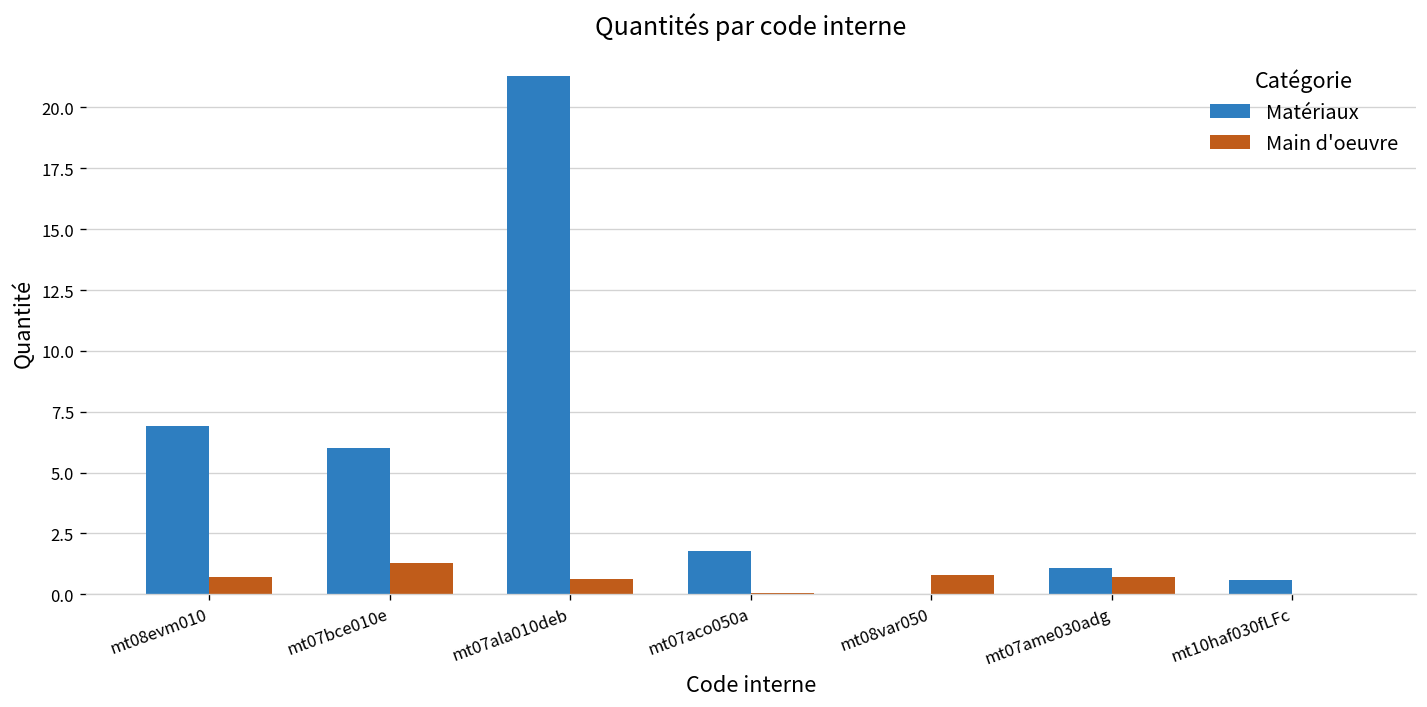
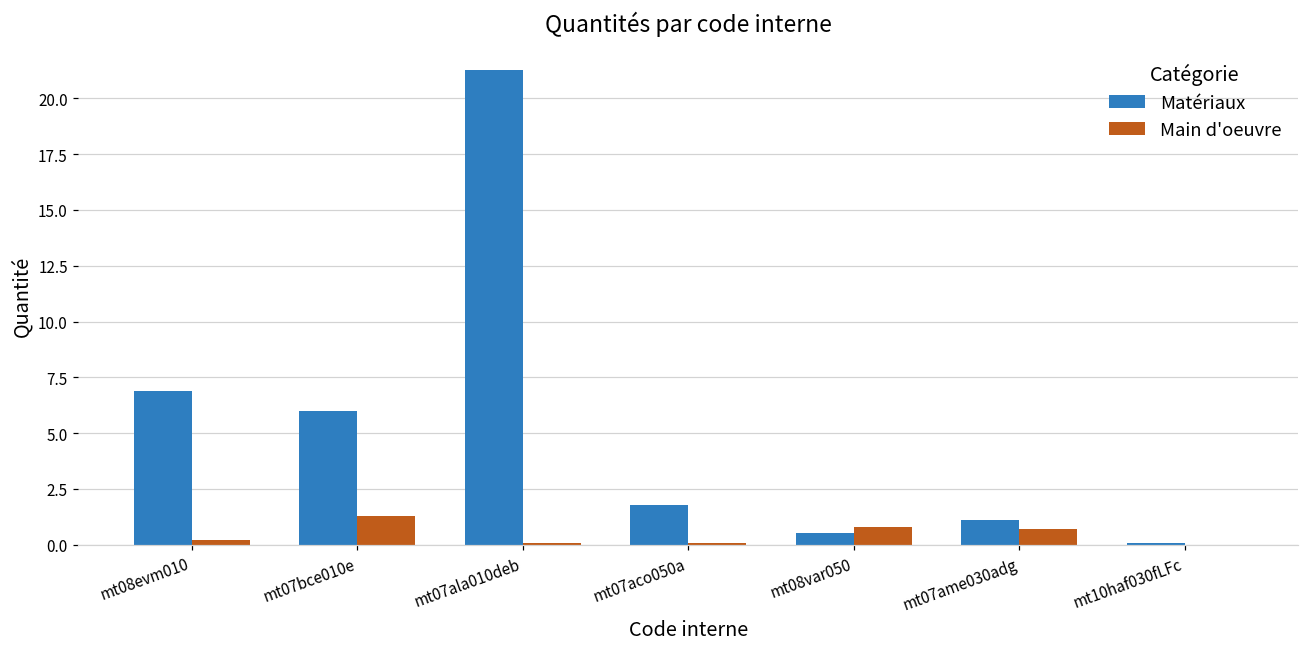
Main d'oeuvre, mt08evm010: 0.7 -> 0.2
Main d'oeuvre, mt07ala010deb: 0.6 -> 0.1
Matériaux, mt08var050: 0.0 -> 0.5
Matériaux, mt10haf030fLFc: 0.6 -> 0.1
